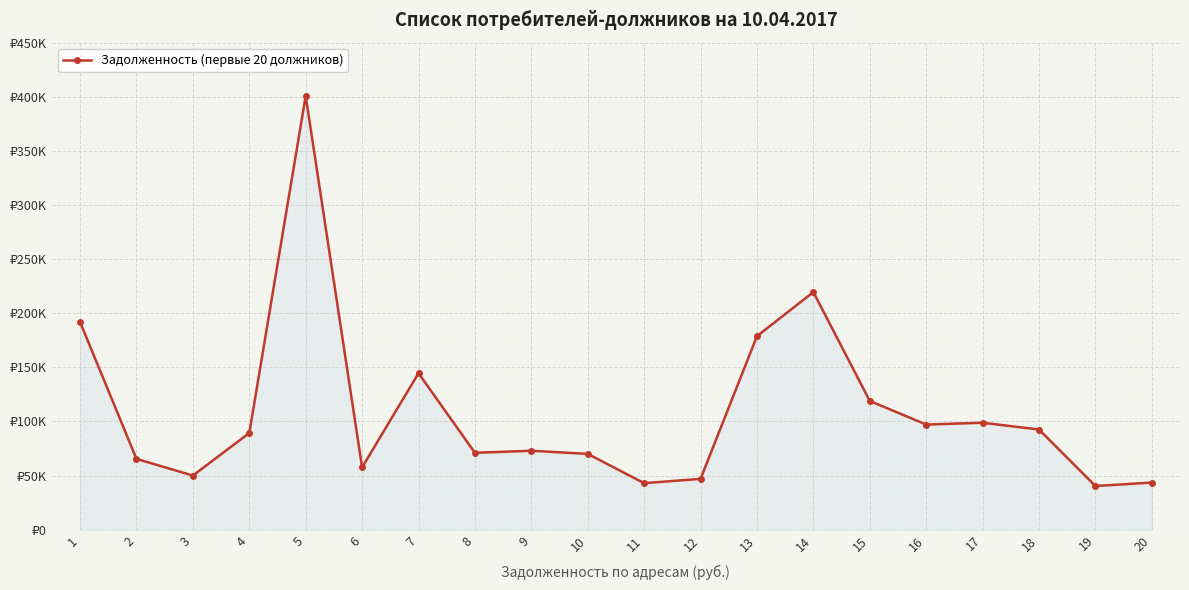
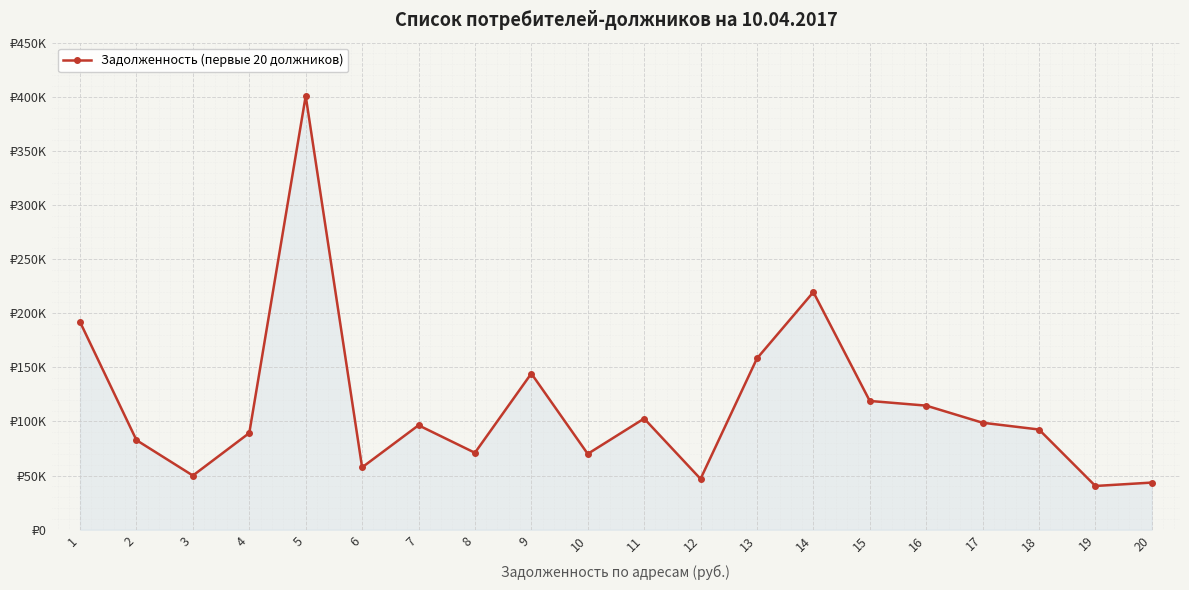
2: ₽65000 -> ₽83000
7: ₽145000 -> ₽97000
9: ₽73000 -> ₽144000
11: ₽43000 -> ₽103000
13: ₽179000 -> ₽158000
16: ₽97000 -> ₽115000
